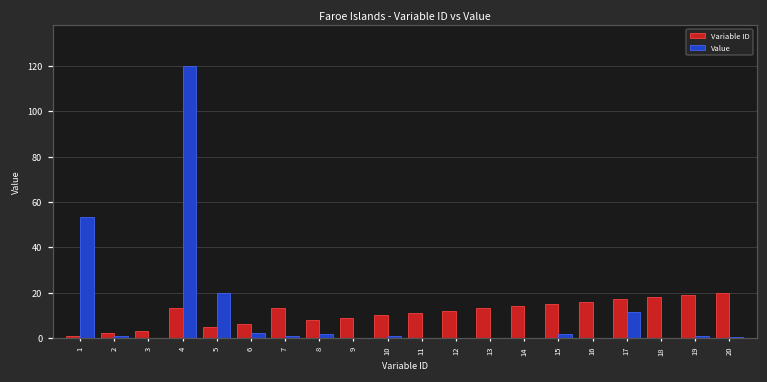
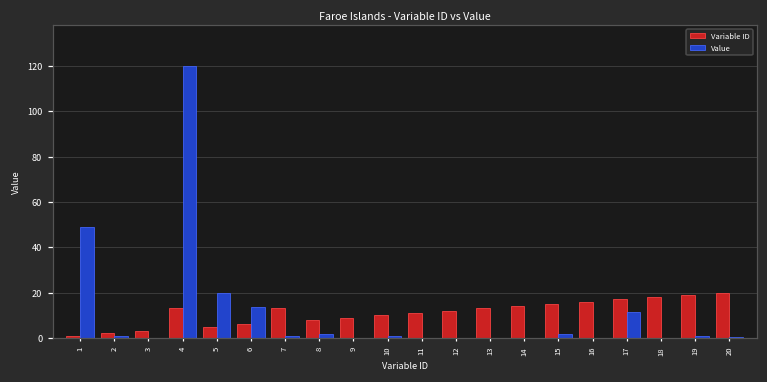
Value, 1: 53 -> 49
Value, 6: 2 -> 13
